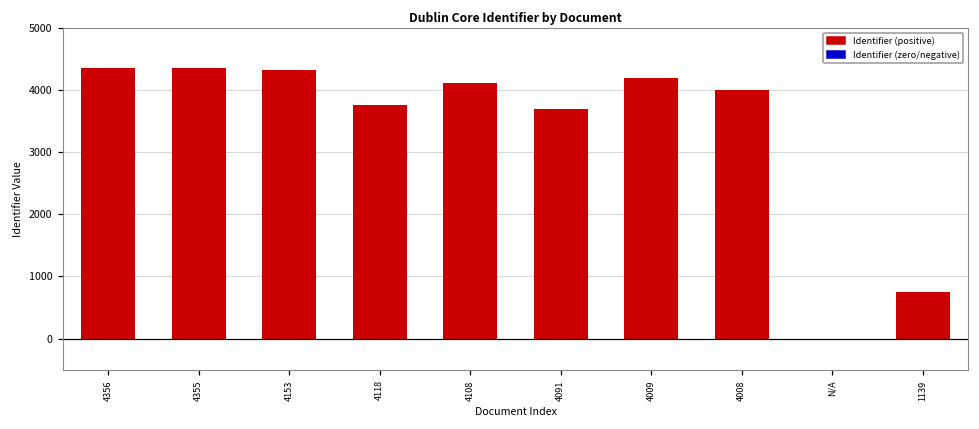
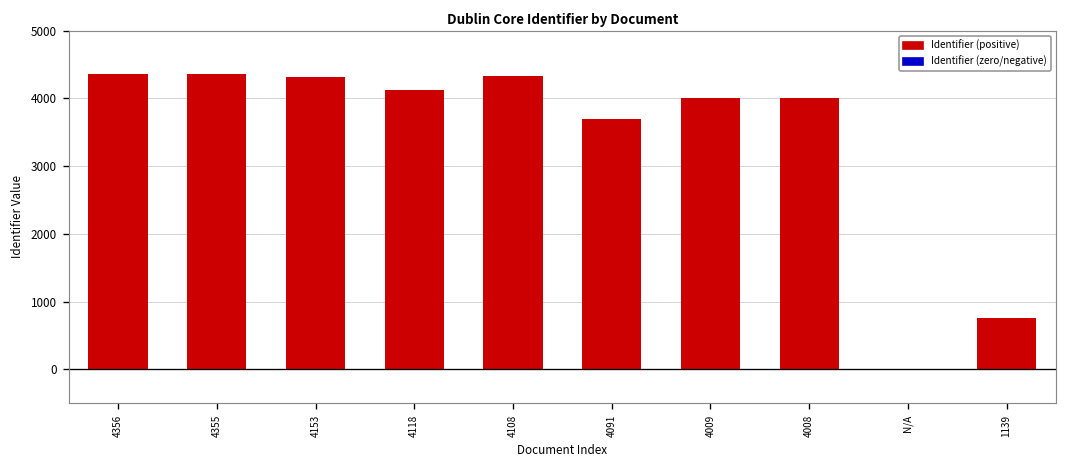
4118: 3800 -> 4100
4108: 4100 -> 4300
4009: 4200 -> 4000
